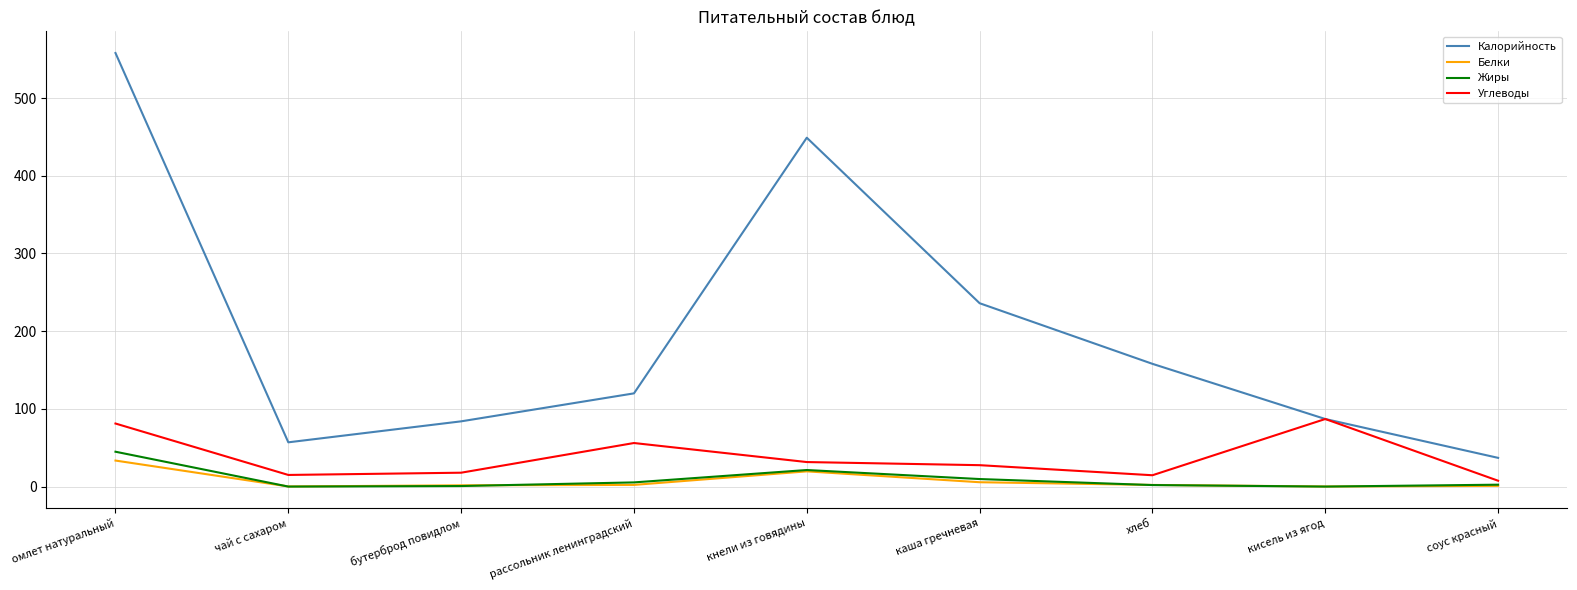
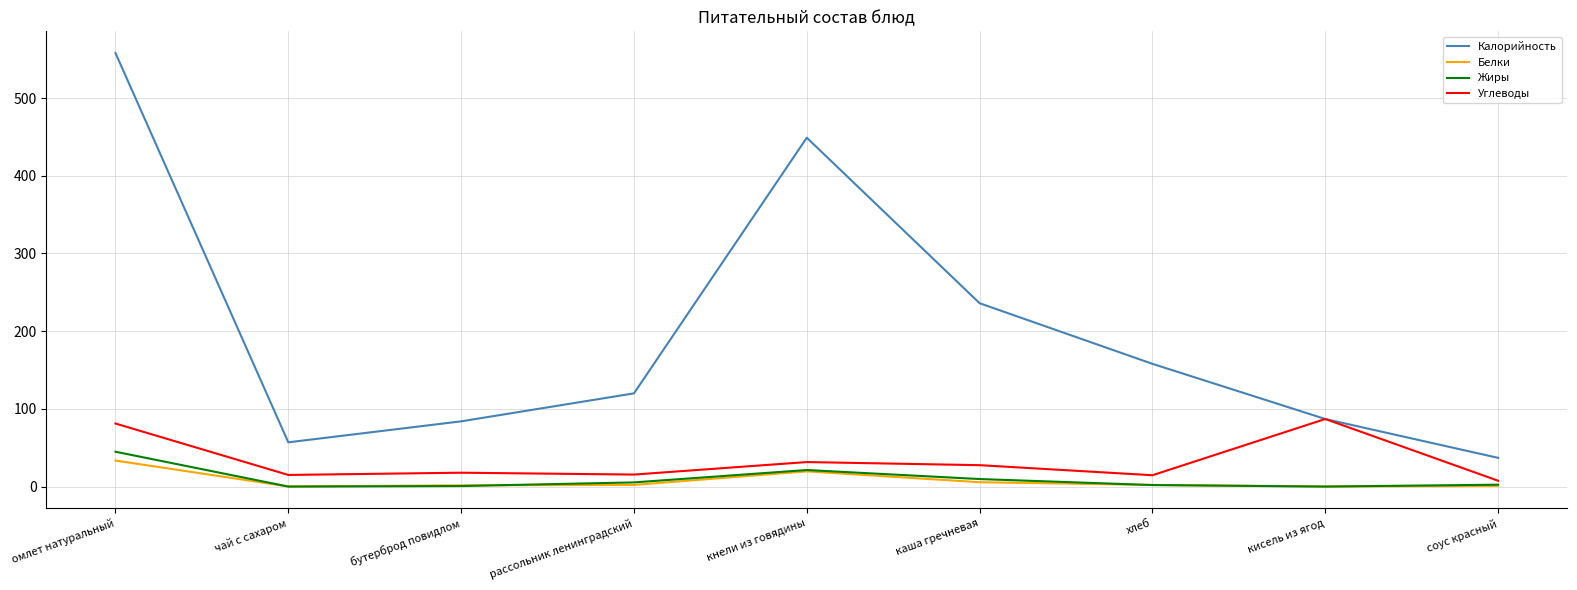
Углеводы, рассольник ленинградский: 60 -> 20
